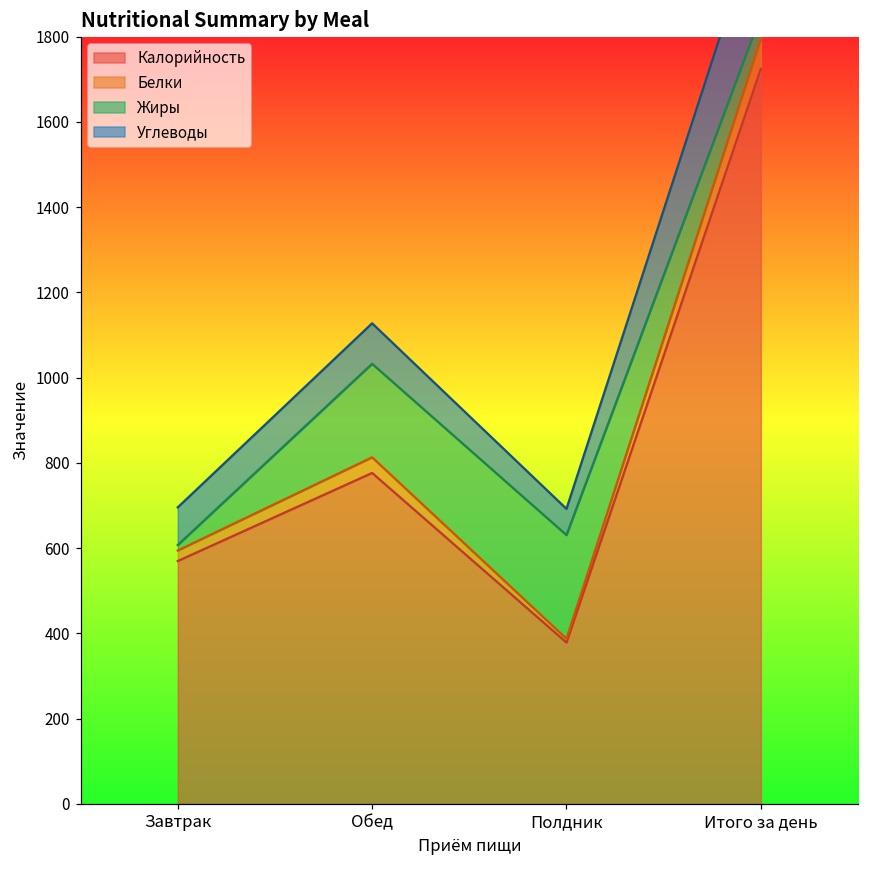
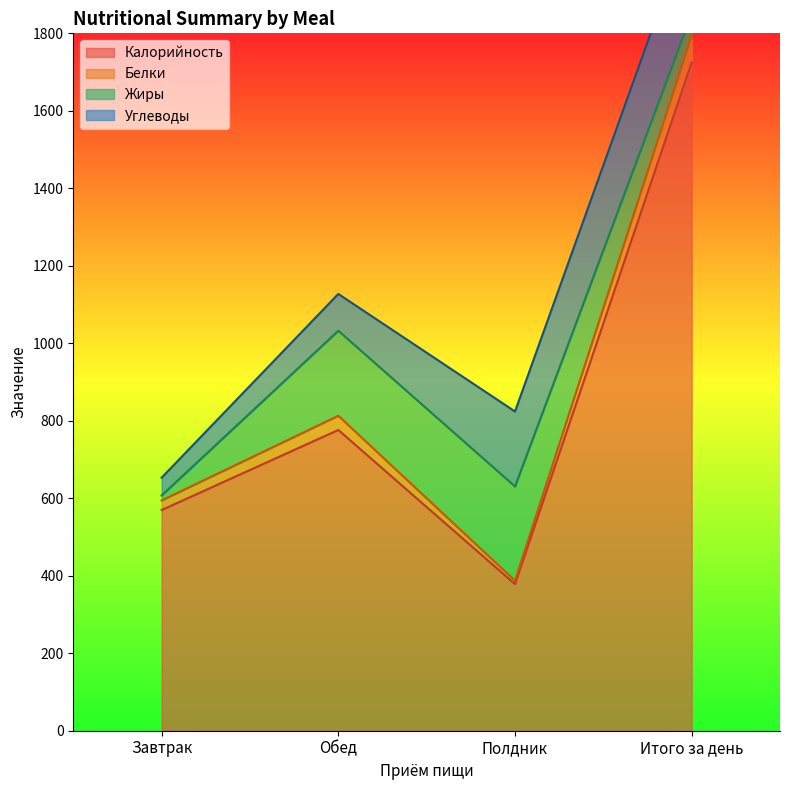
Углеводы, Завтрак: 90 -> 50
Углеводы, Полдник: 60 -> 190
